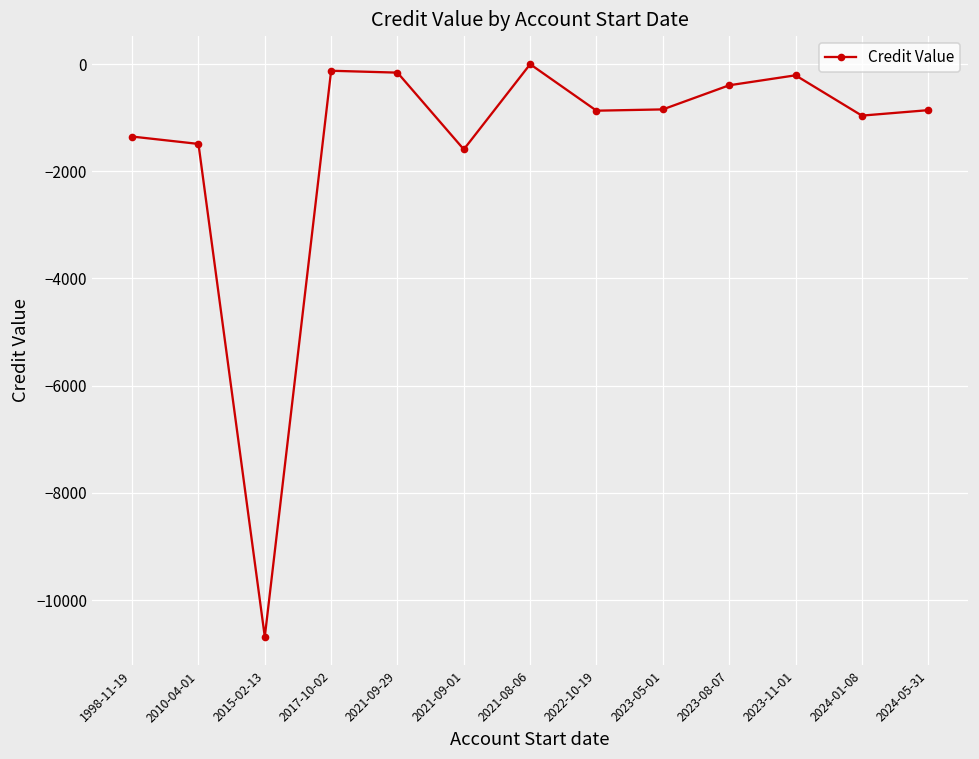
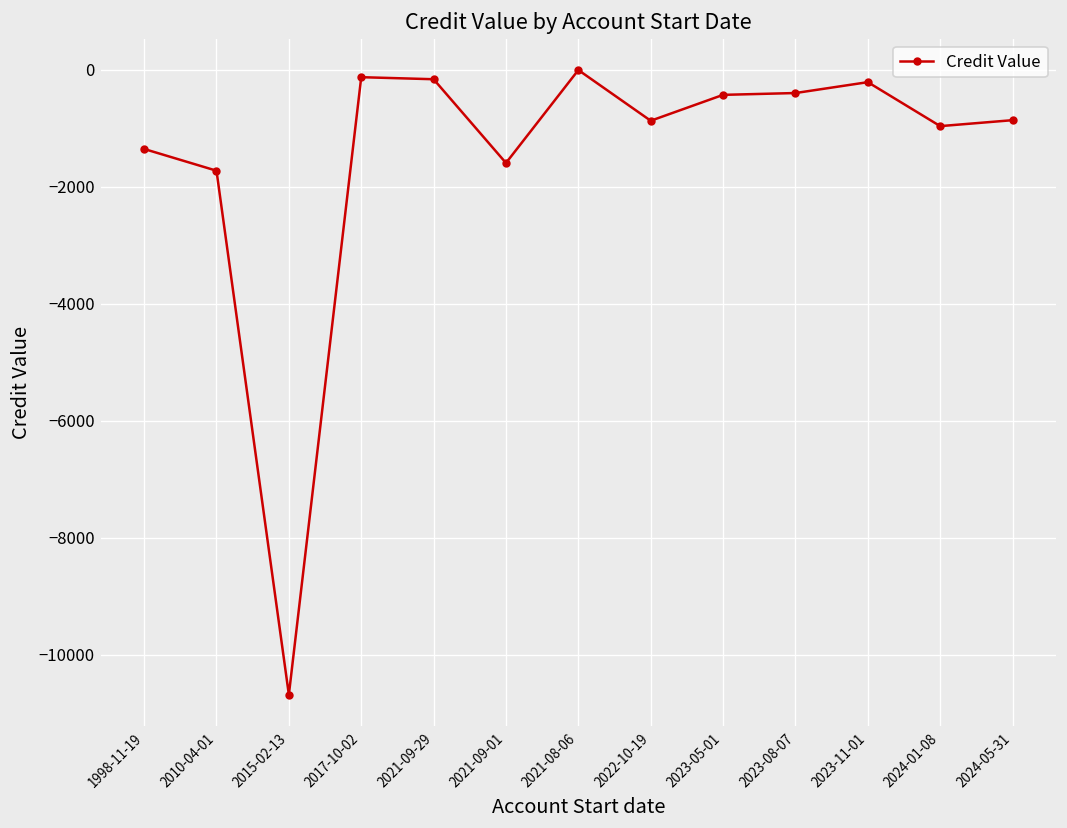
2010-04-01: -1500 -> -1700
2023-05-01: -800 -> -400
